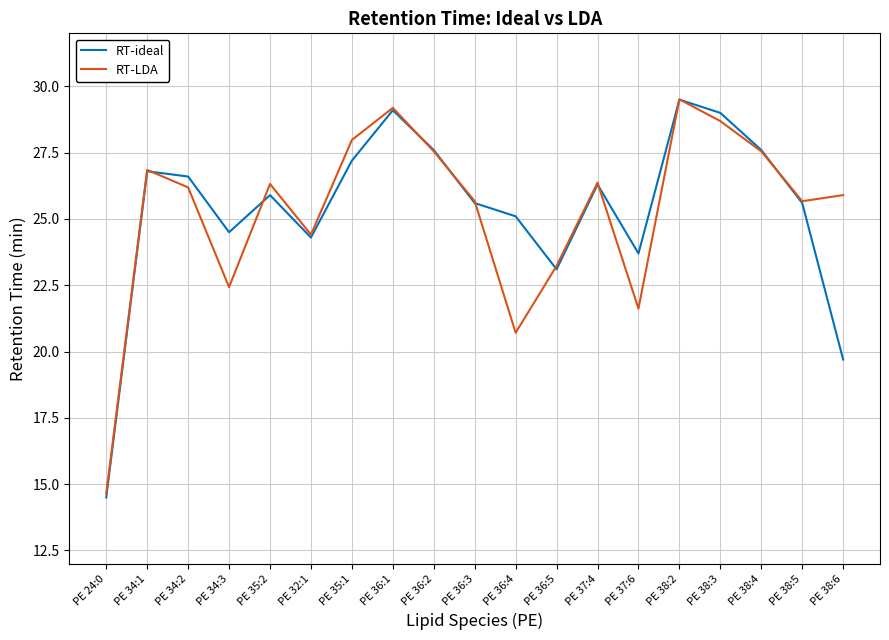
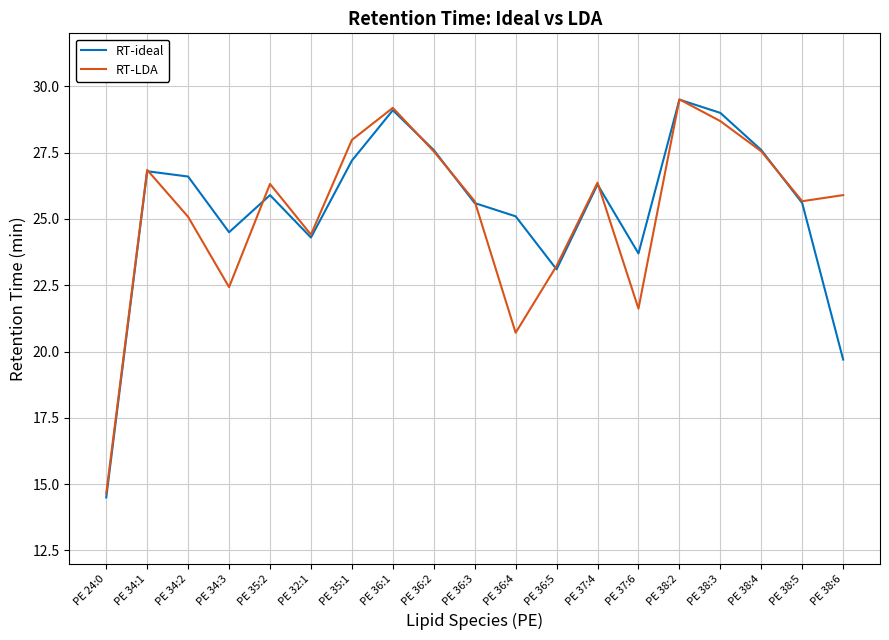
RT-LDA, PE 34:2: 26.2 -> 25.1
